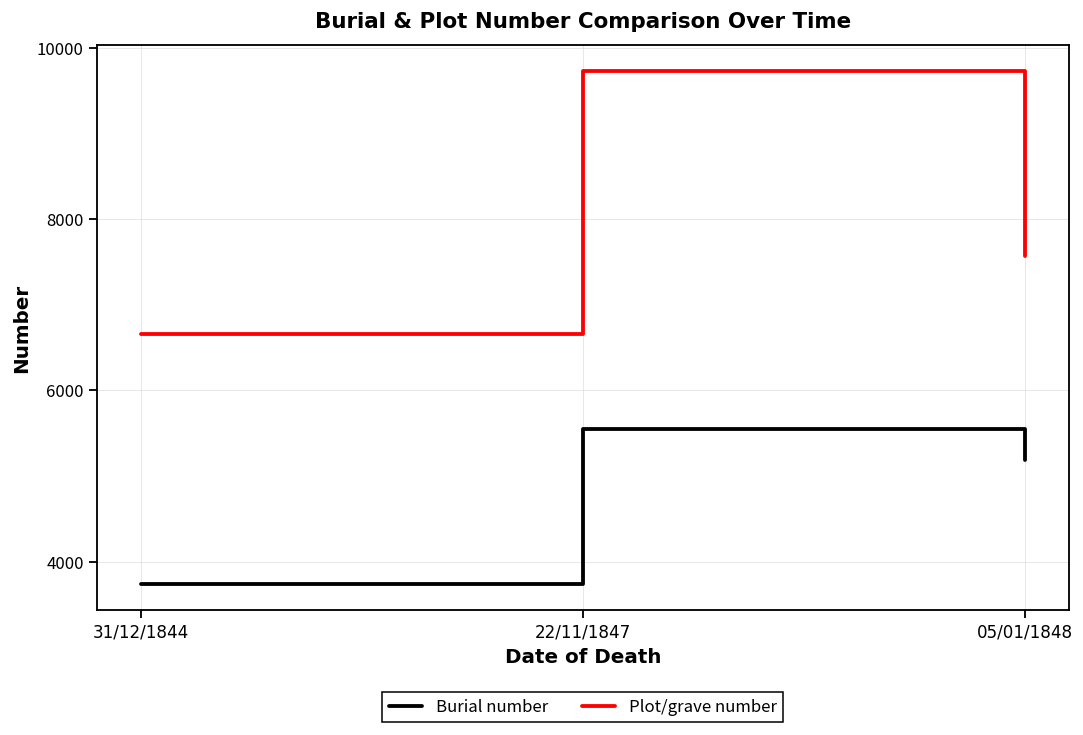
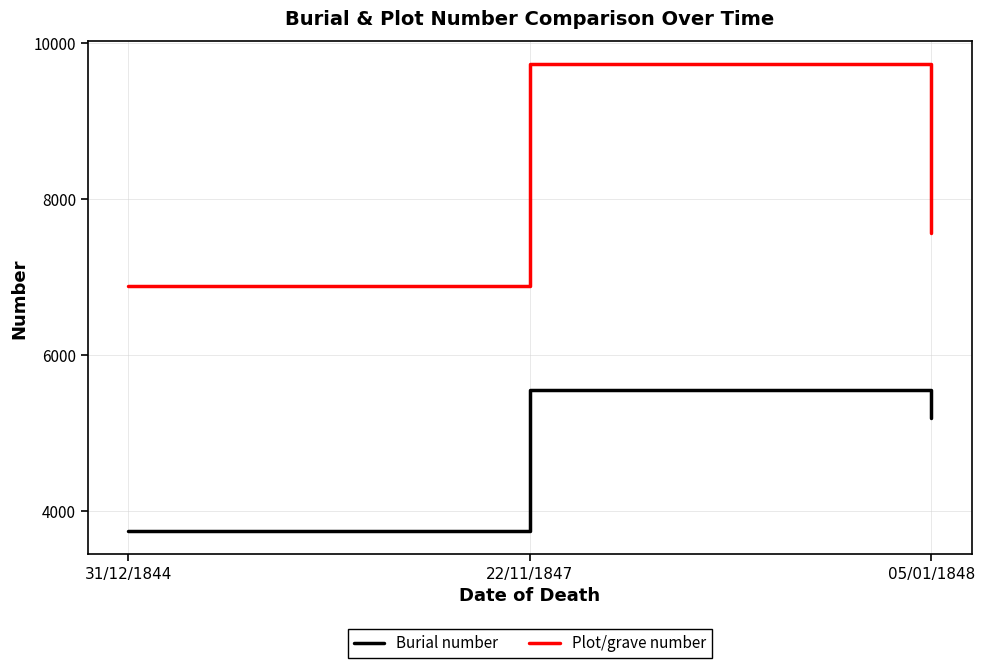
Plot/grave number, 31/12/1844: 6700 -> 6900
